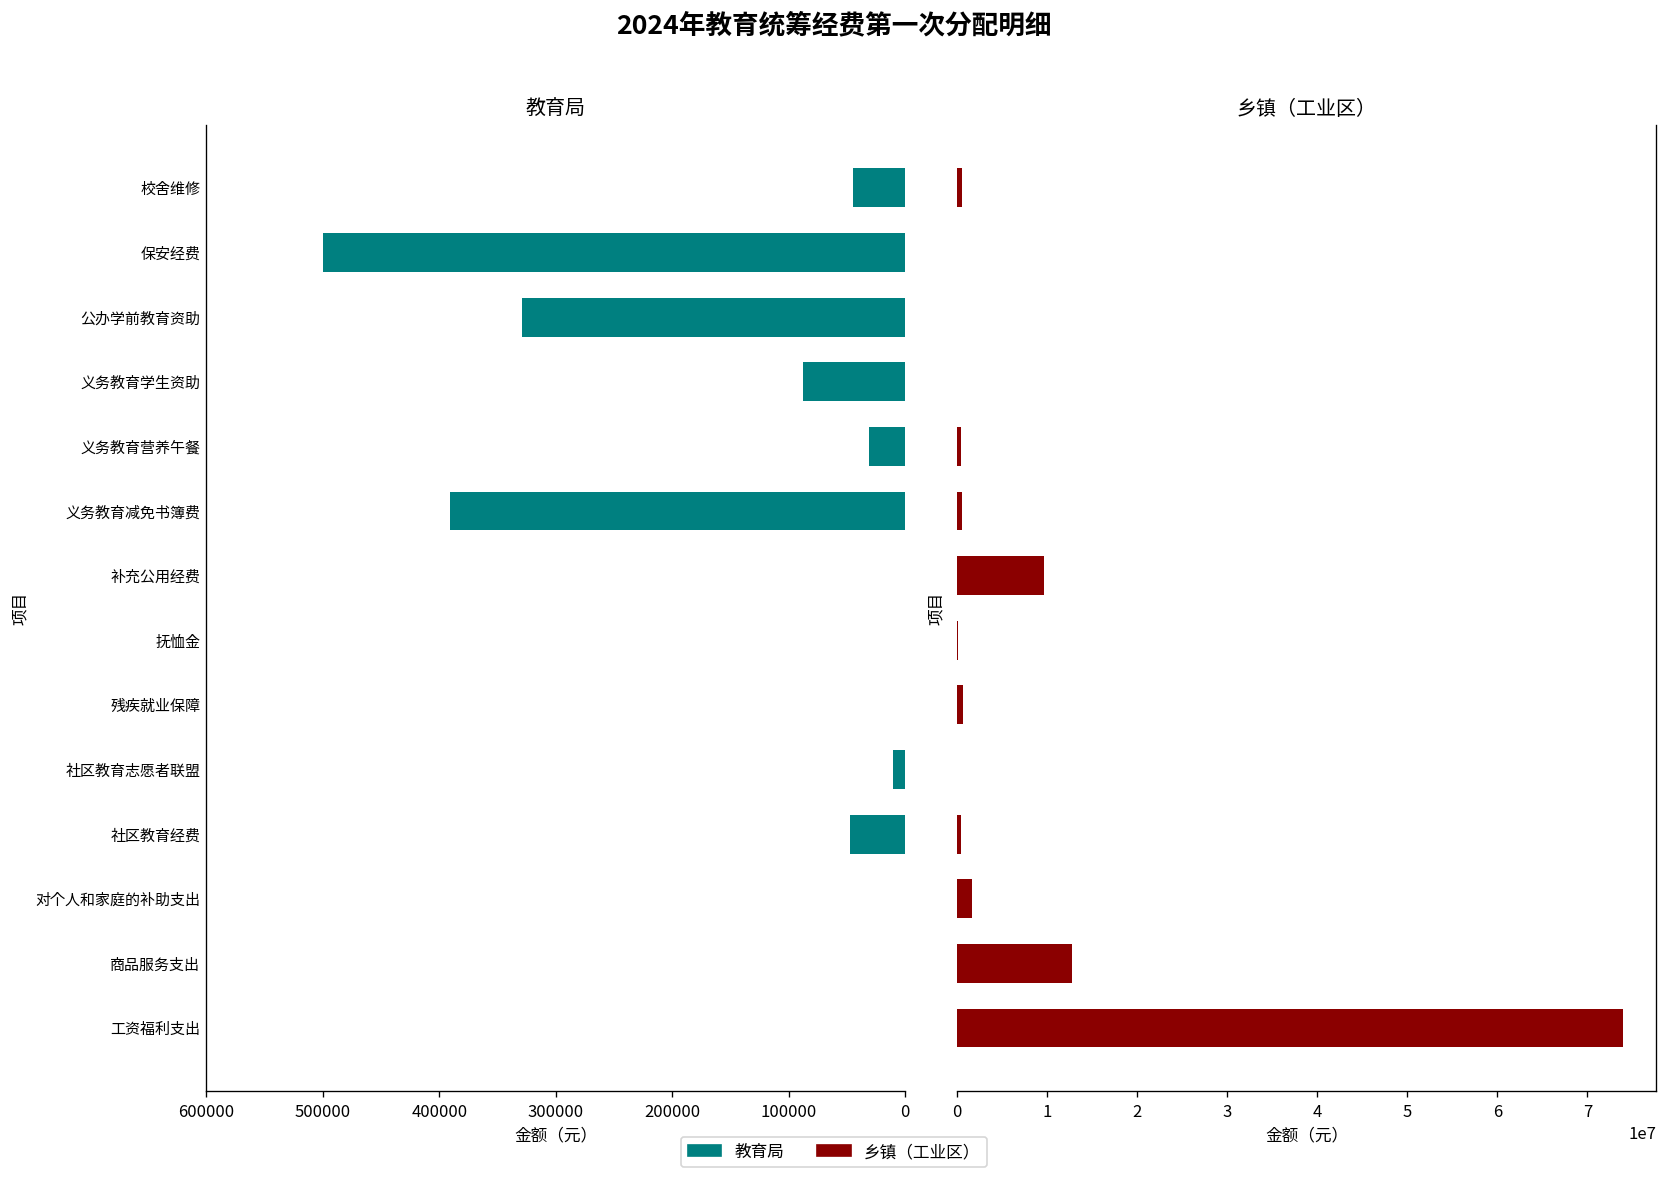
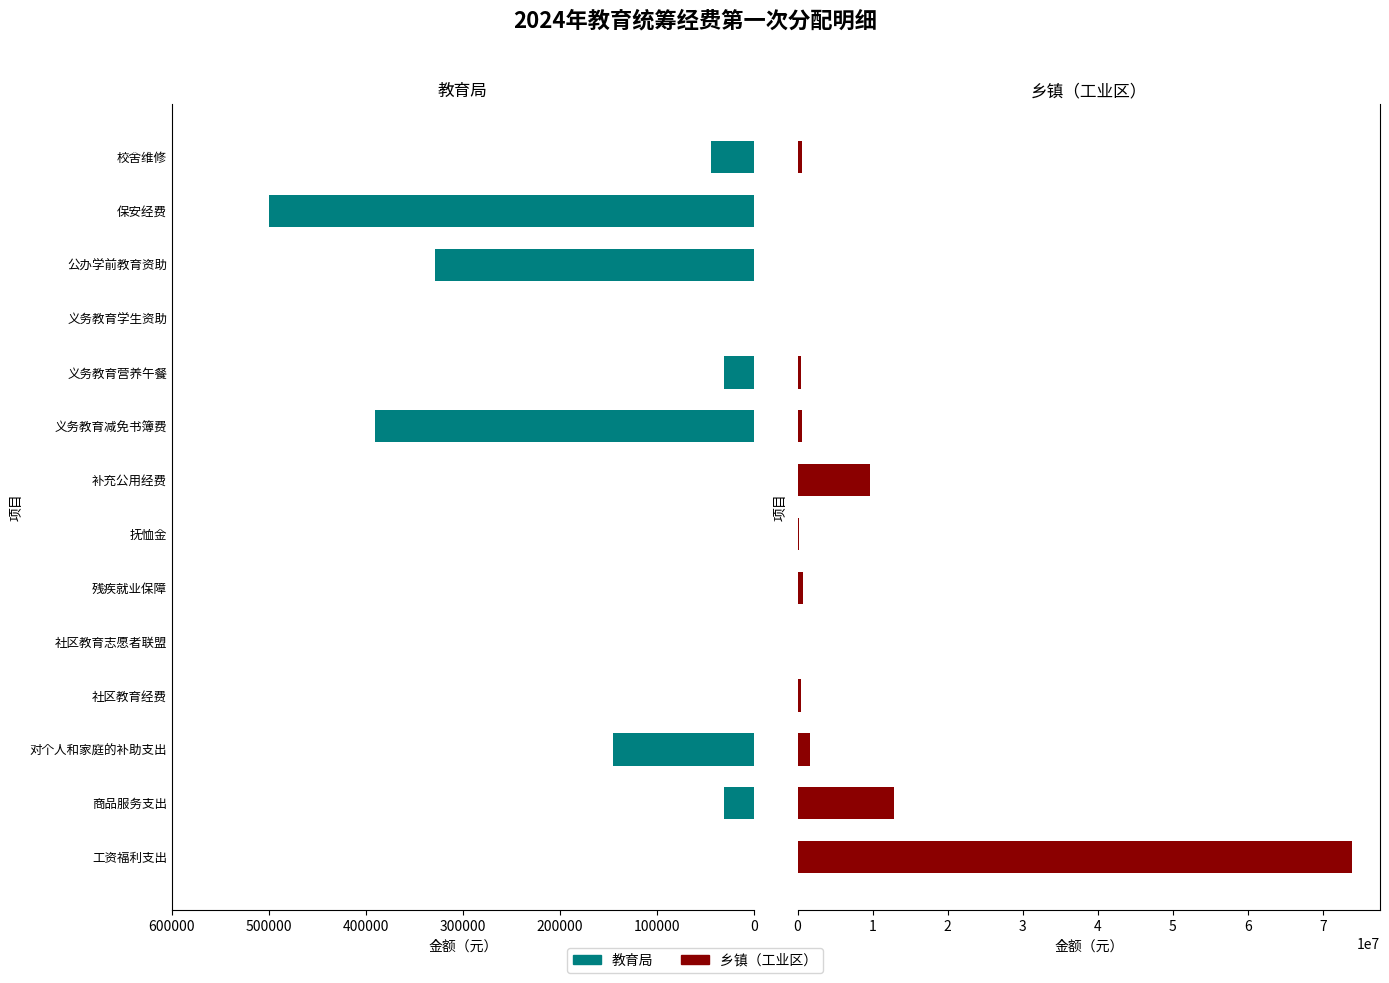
教育局, 义务教育学生资助: 90000 -> 0
教育局, 社区教育志愿者联盟: 10000 -> 0
教育局, 社区教育经费: 50000 -> 0
教育局, 对个人和家庭的补助支出: 0 -> 150000
教育局, 商品服务支出: 0 -> 30000
